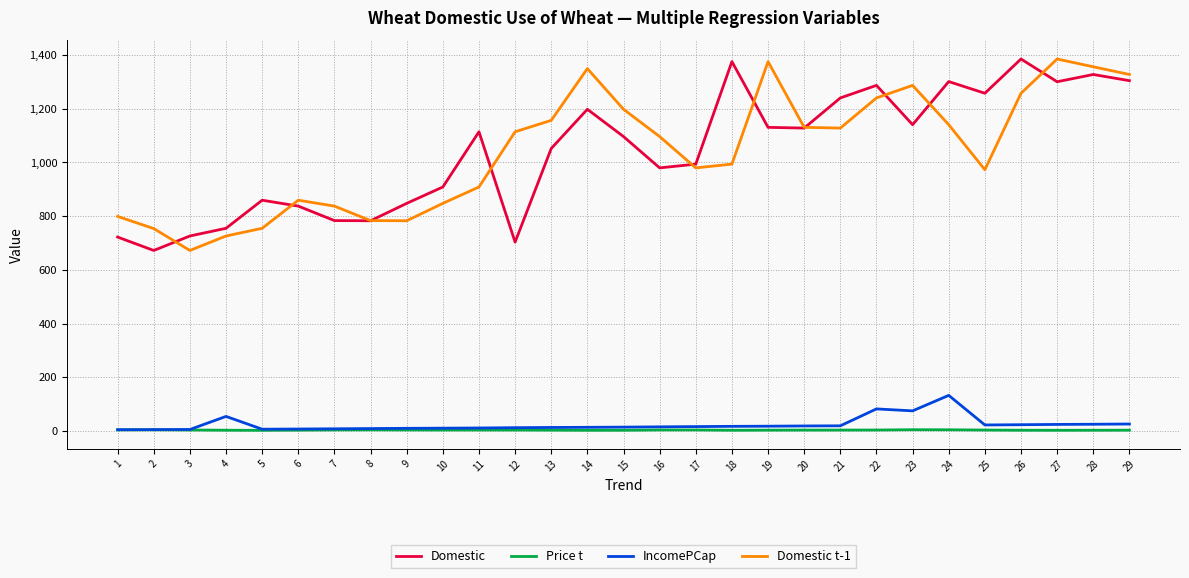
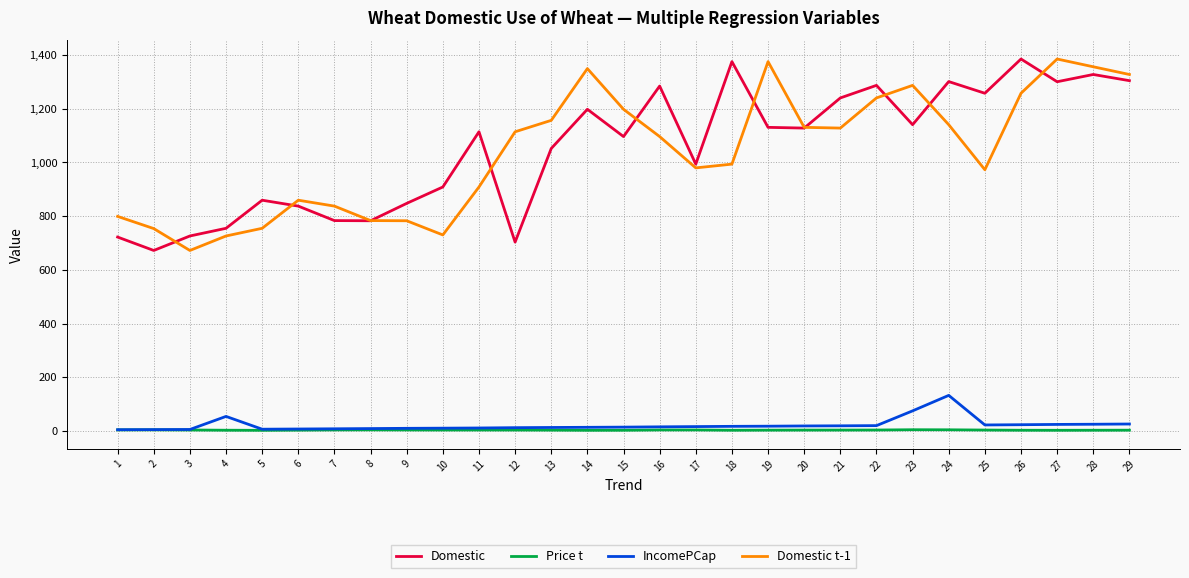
Domestic t-1, 10: 850 -> 730
Domestic, 16: 980 -> 1,280
IncomePCap, 22: 80 -> 20
